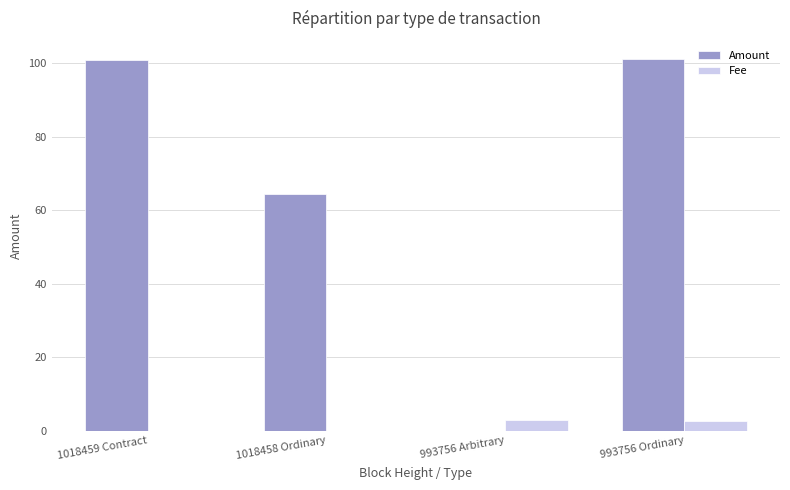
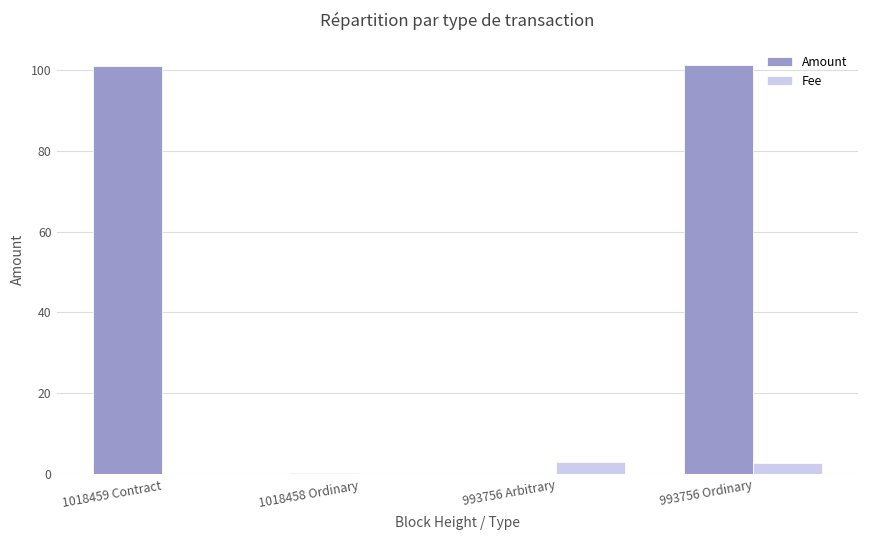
Amount, 1018458 Ordinary: 65 -> 0
